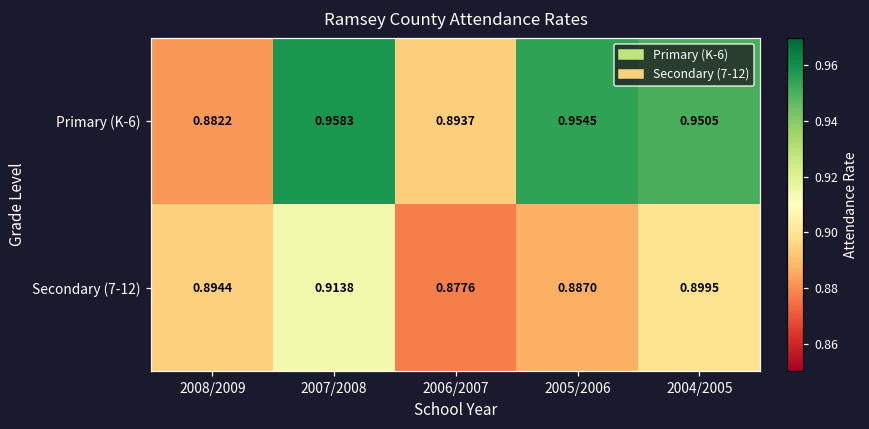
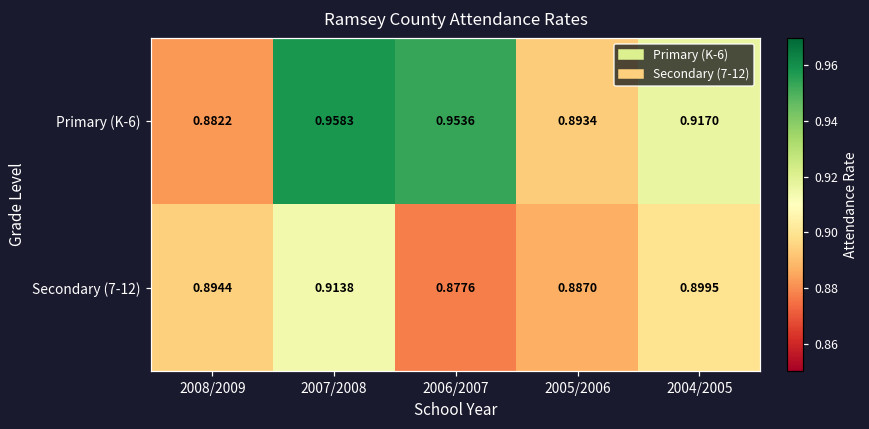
Primary (K-6), 2006/2007: 0.8937 -> 0.9536
Primary (K-6), 2005/2006: 0.9545 -> 0.8934
Primary (K-6), 2004/2005: 0.9505 -> 0.9170
